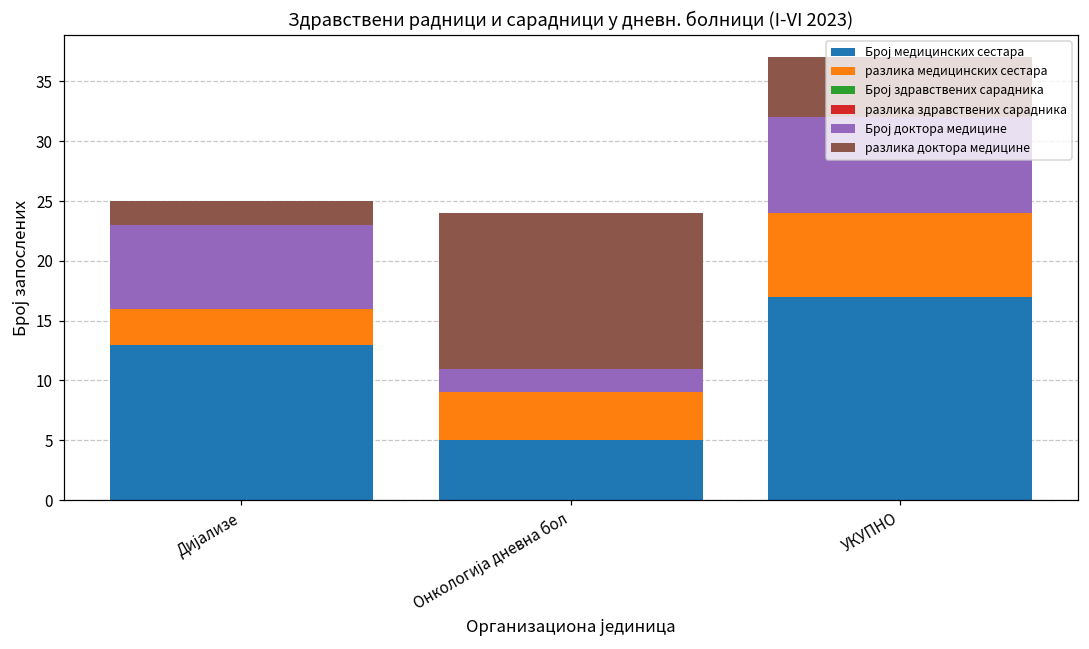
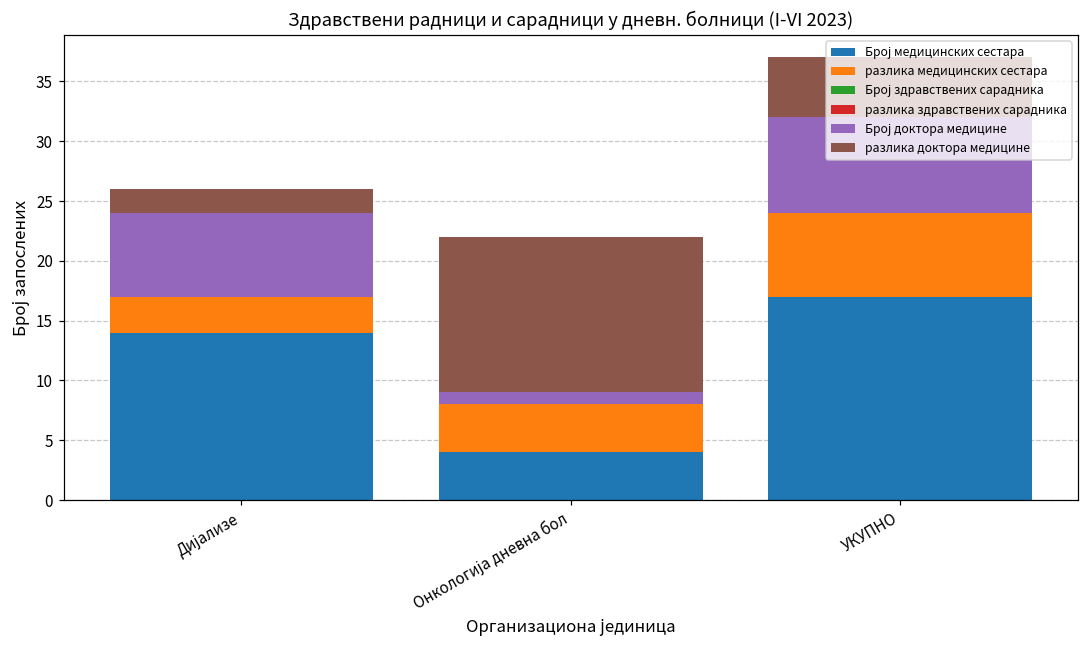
Број медицинских сестара, Дијализе: 13 -> 14
Број медицинских сестара, Онкологија дневна бол: 5 -> 4
Број доктора медицине, Онкологија дневна бол: 2 -> 1
